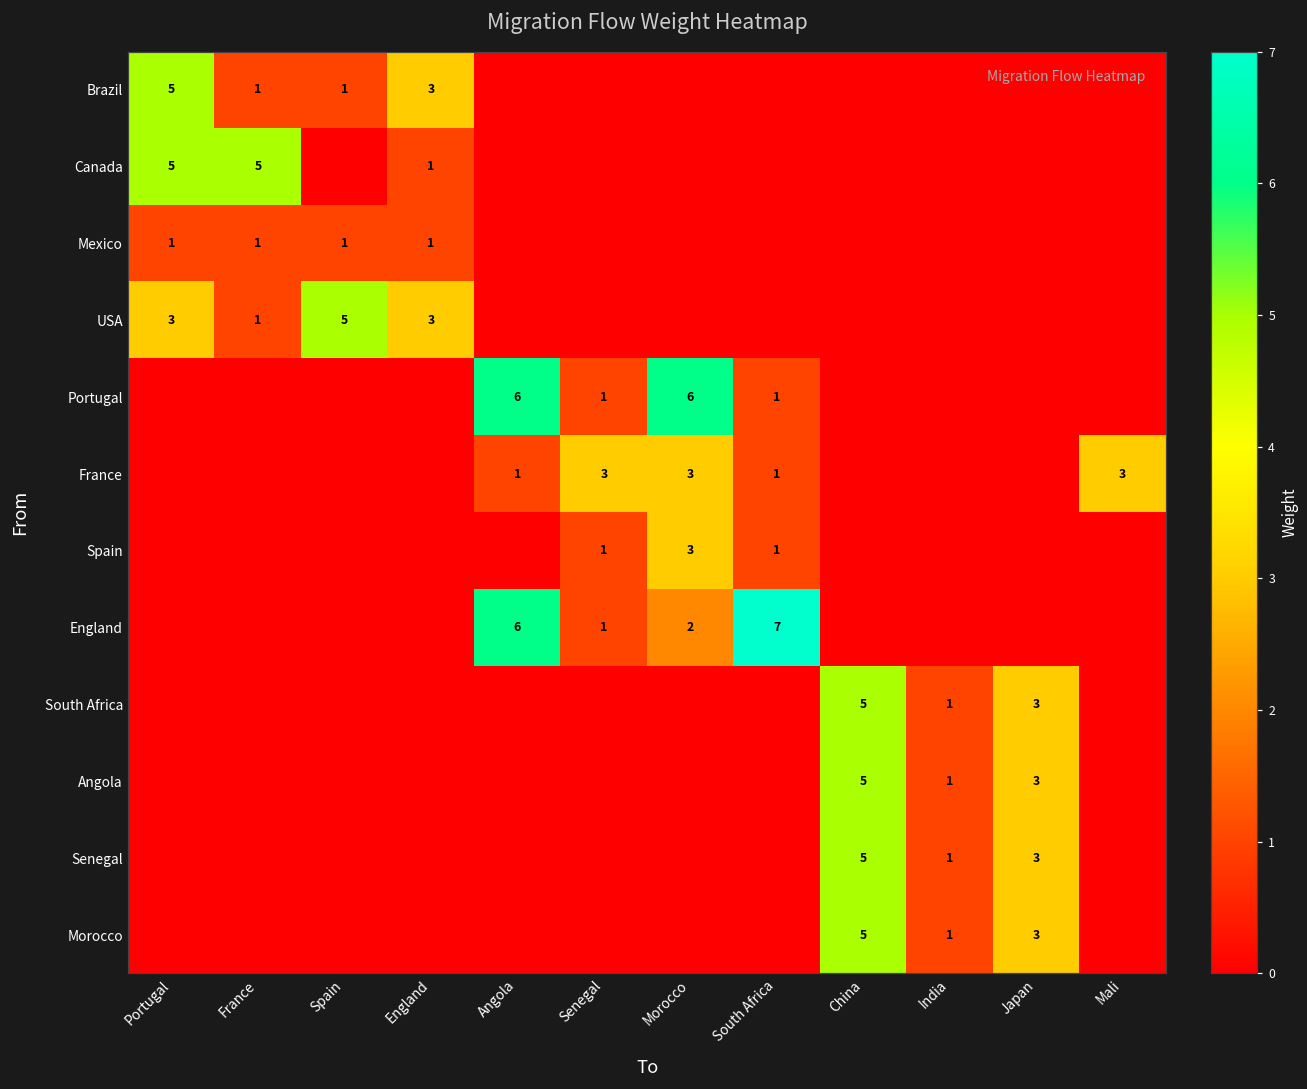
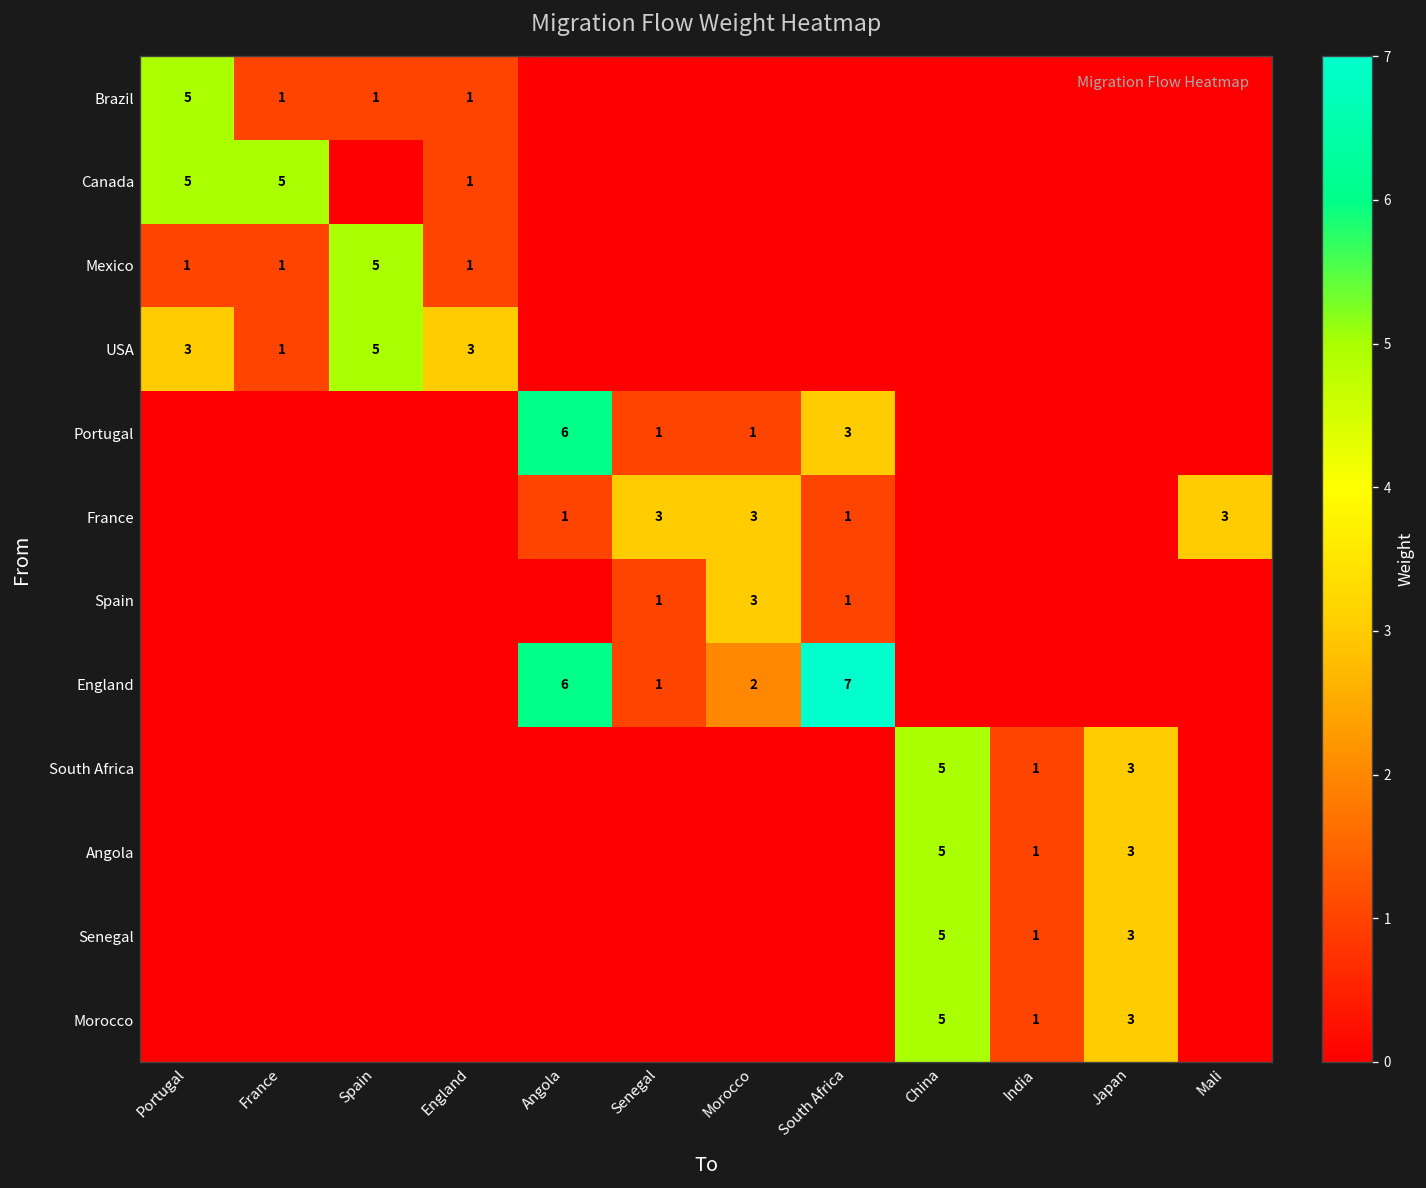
Brazil, England: 3 -> 1
Mexico, Spain: 1 -> 5
Portugal, Morocco: 6 -> 1
Portugal, South Africa: 1 -> 3
